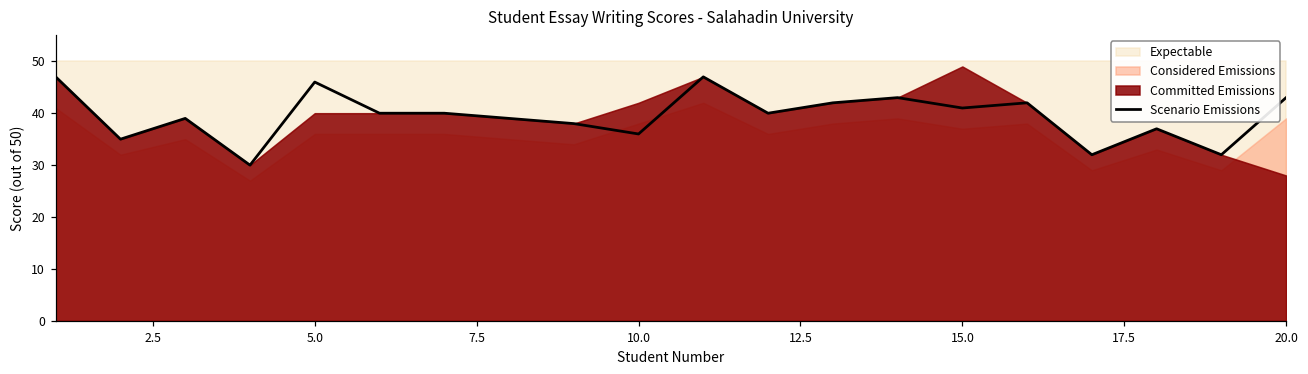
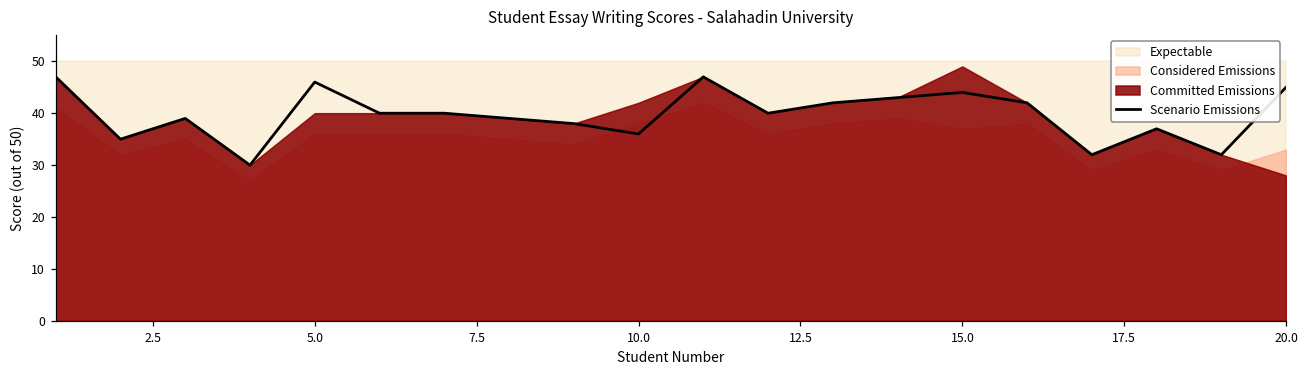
Scenario Emissions, 15.0: 41 -> 44
Scenario Emissions, 20.0: 43 -> 45
Considered Emissions, 20.0: 39 -> 33
